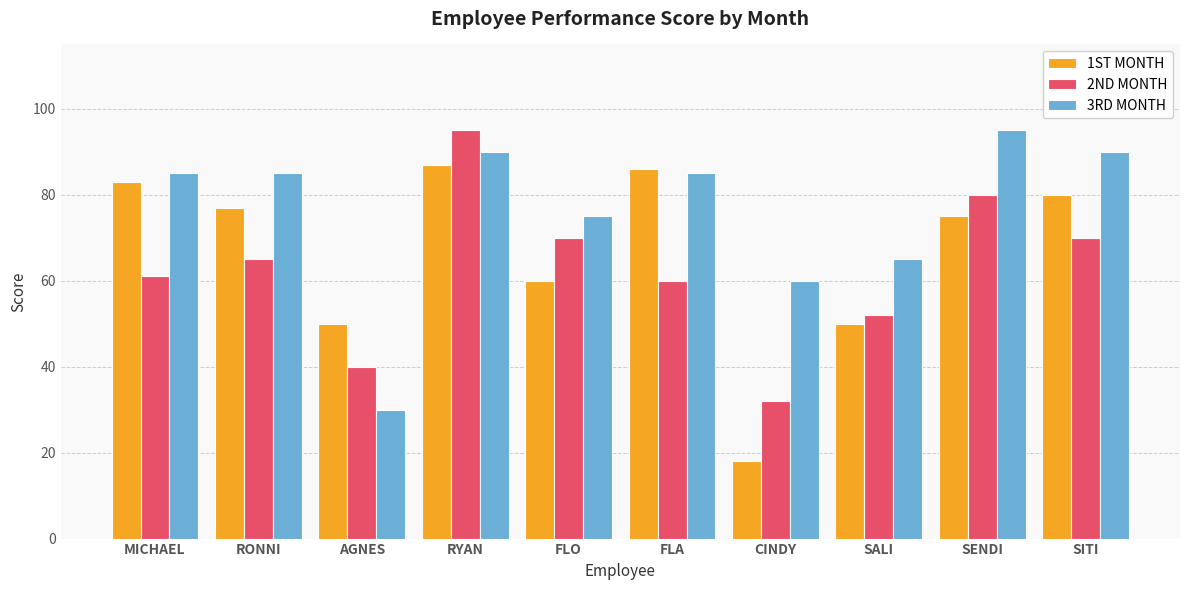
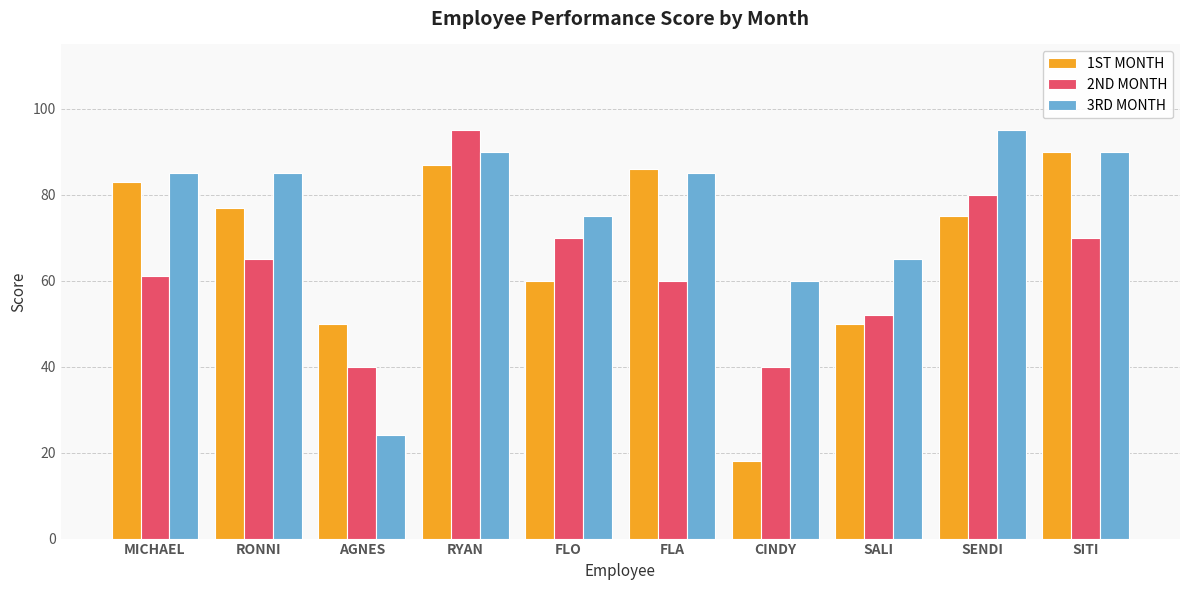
3RD MONTH, AGNES: 30 -> 24
2ND MONTH, CINDY: 32 -> 40
1ST MONTH, SITI: 80 -> 90
